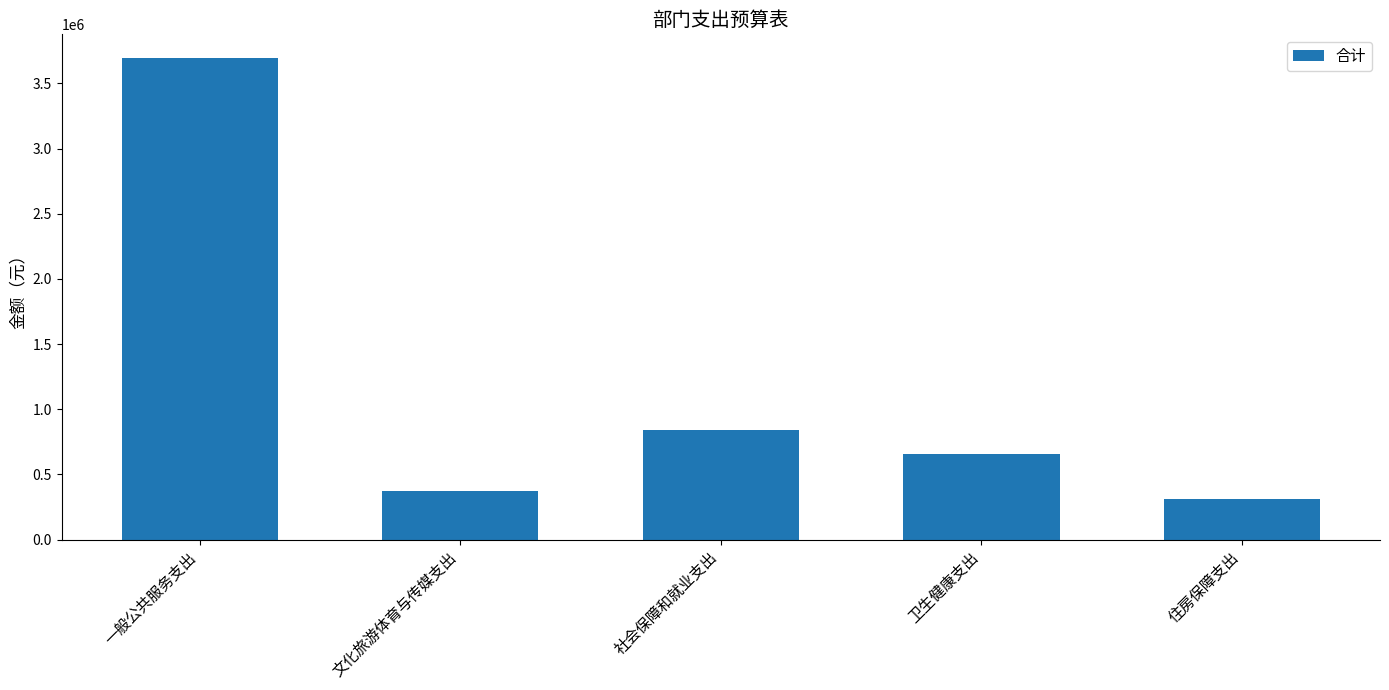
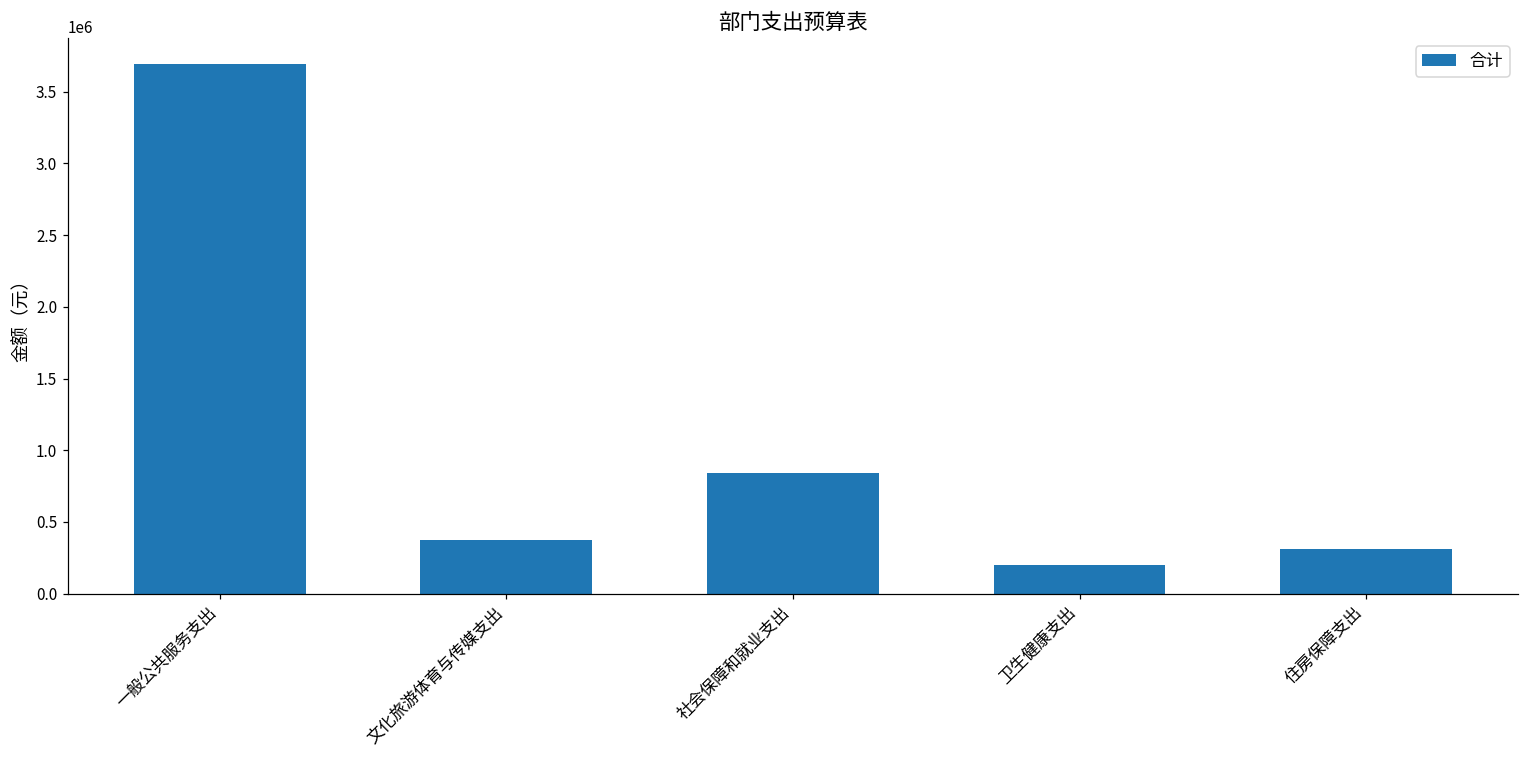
卫生健康支出: 660000 -> 200000
